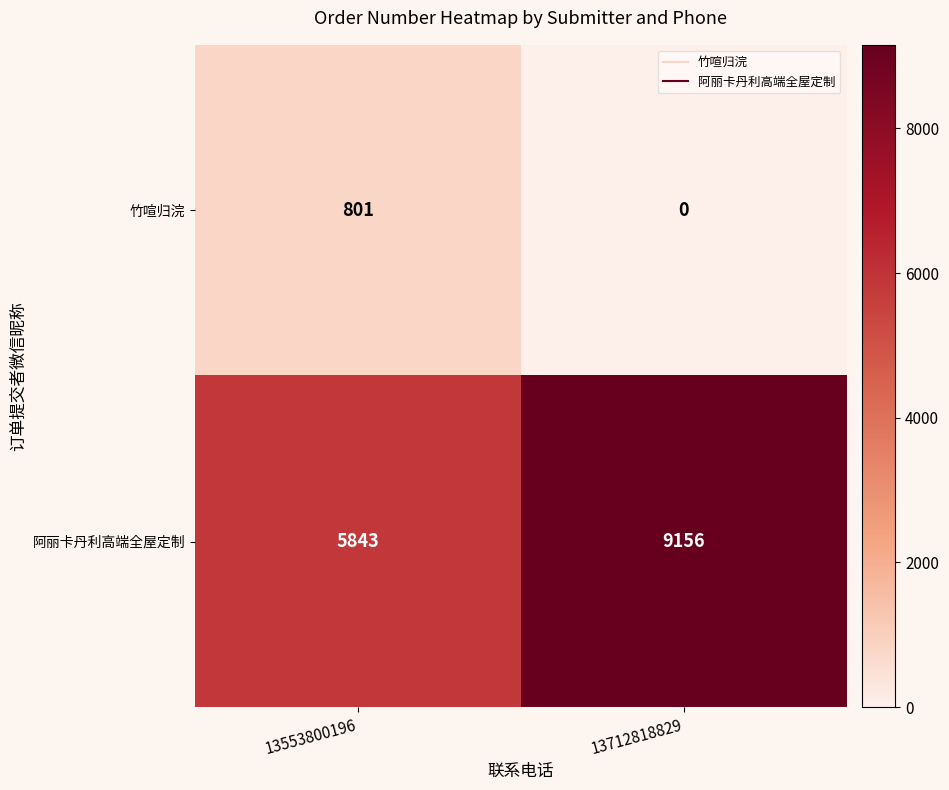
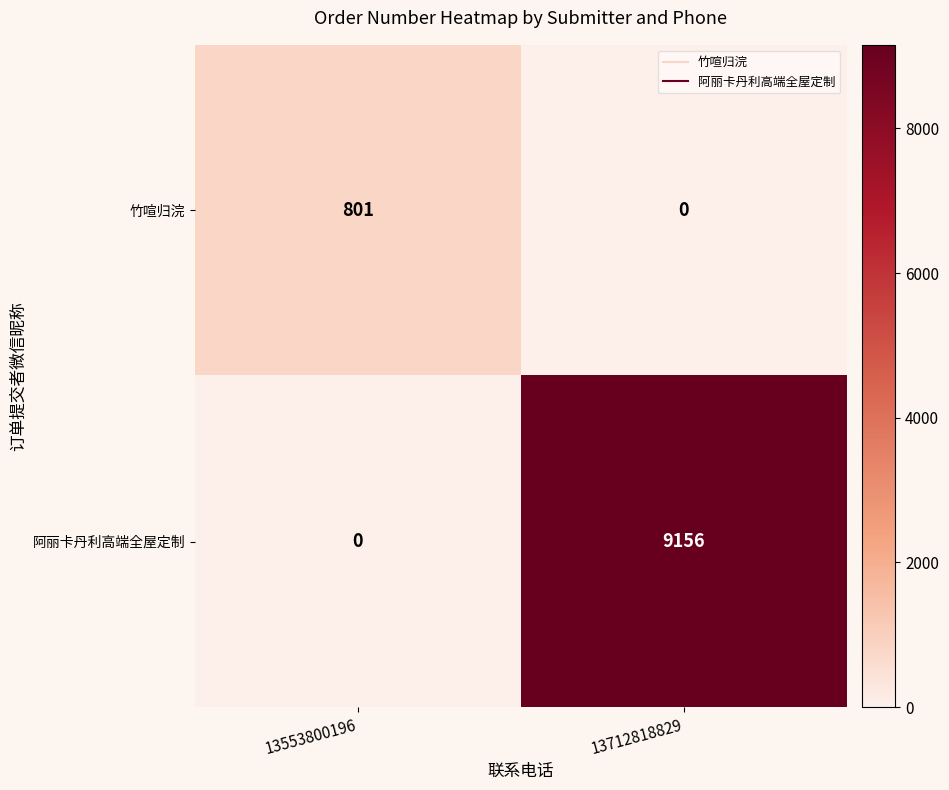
阿丽卡丹利高端全屋定制, 13553800196: 5843 -> 0
